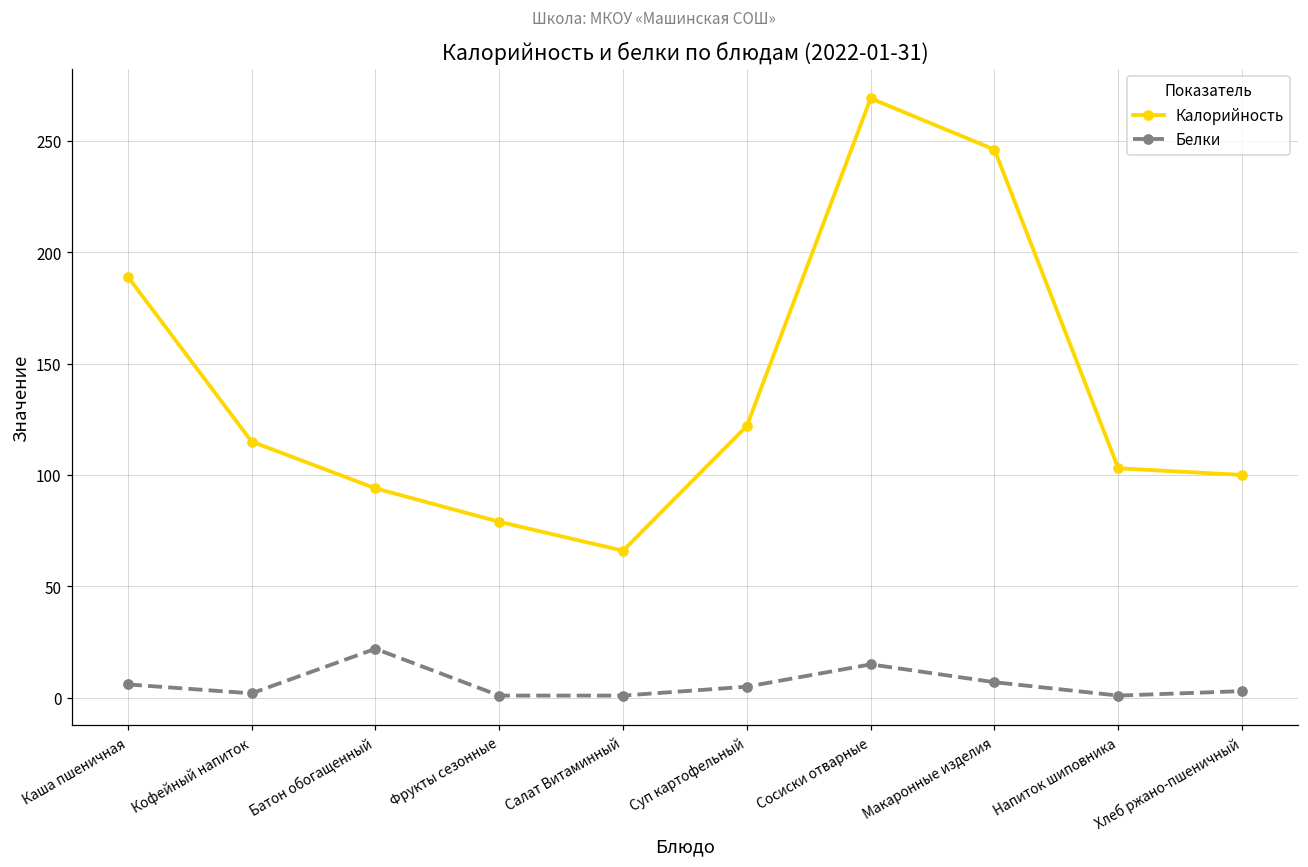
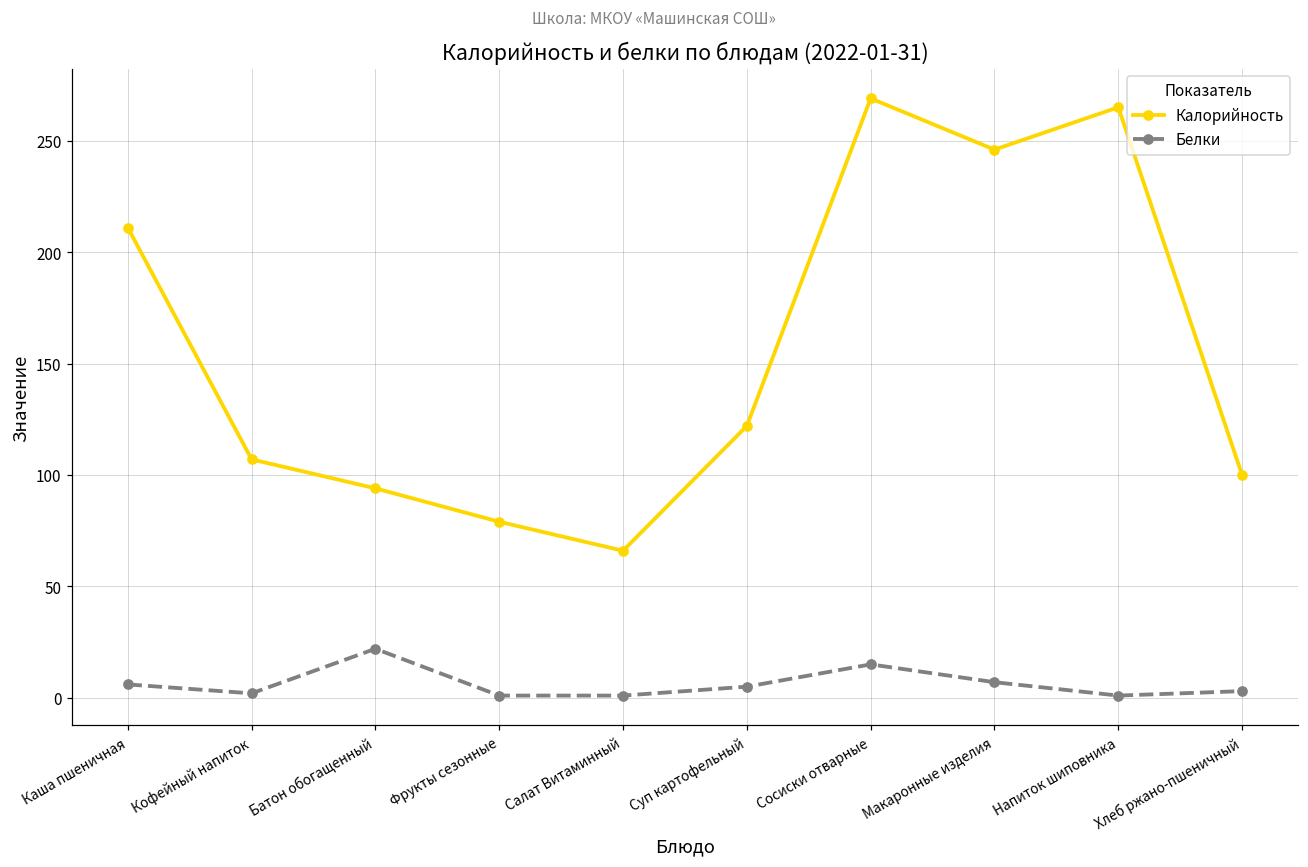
Калорийность, Каша пшеничная: 189 -> 211
Калорийность, Кофейный напиток: 115 -> 107
Калорийность, Напиток шиповника: 103 -> 265
